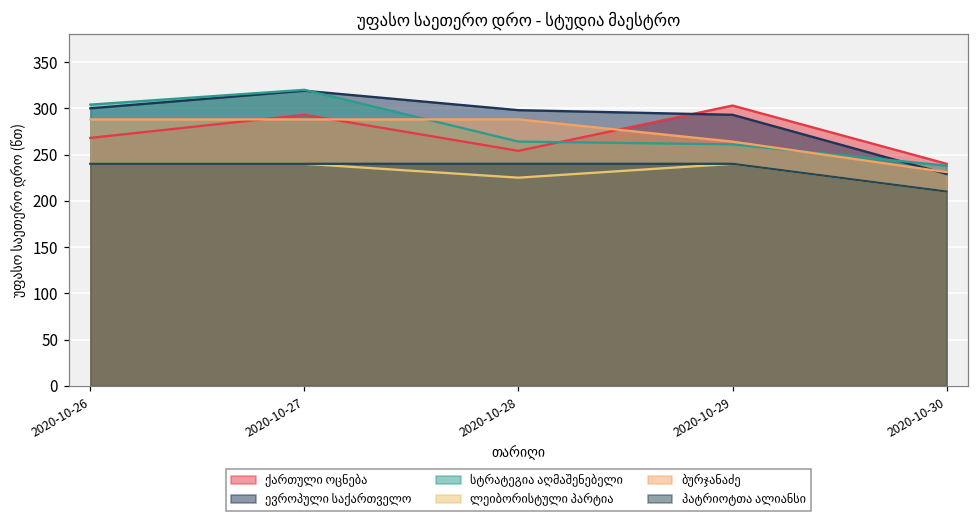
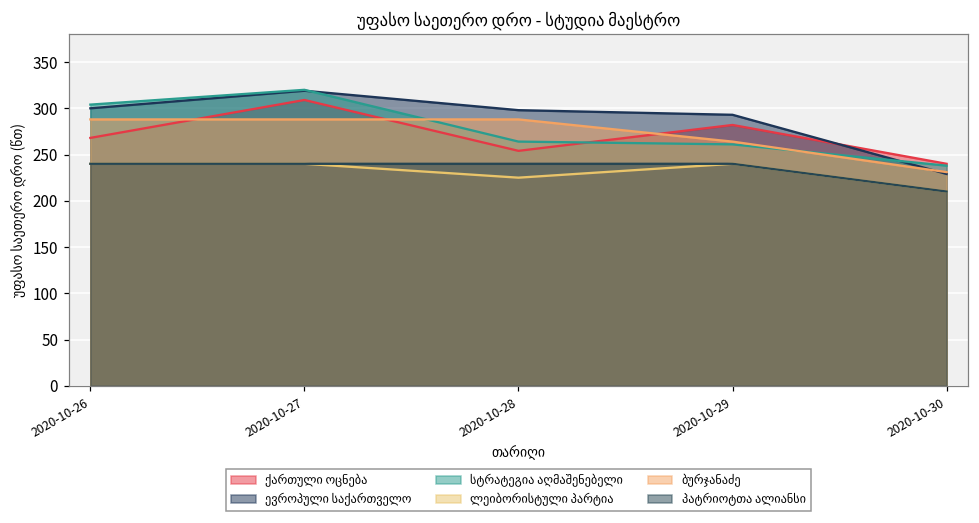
ქართული ოცნება, 2020-10-27: 290 -> 310
ქართული ოცნება, 2020-10-29: 300 -> 280
